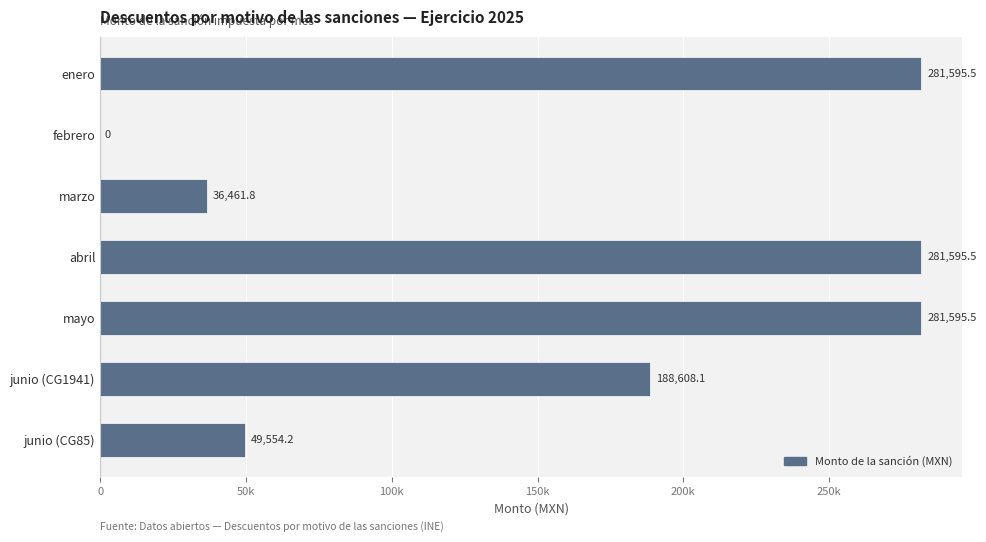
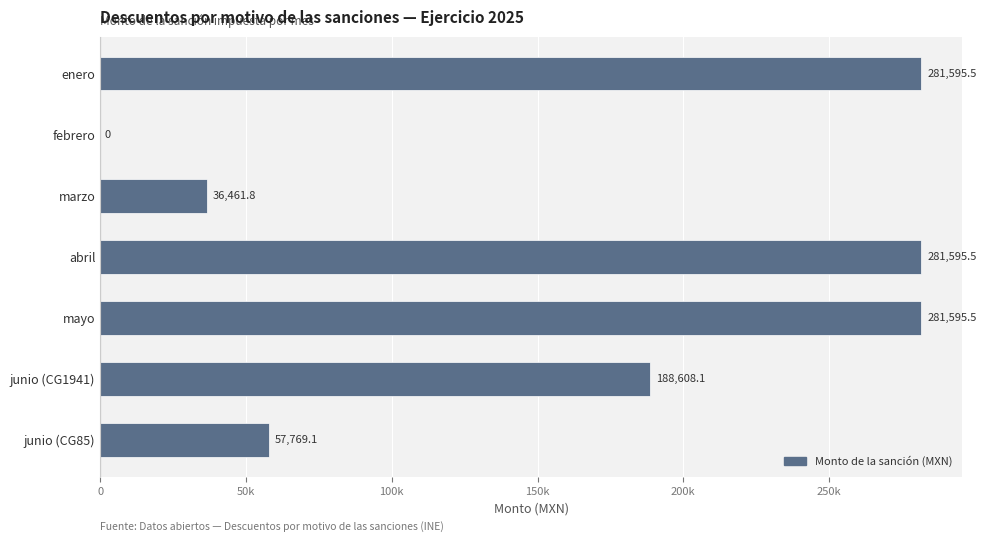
junio (CG85): 49,554.2 -> 57,769.1
